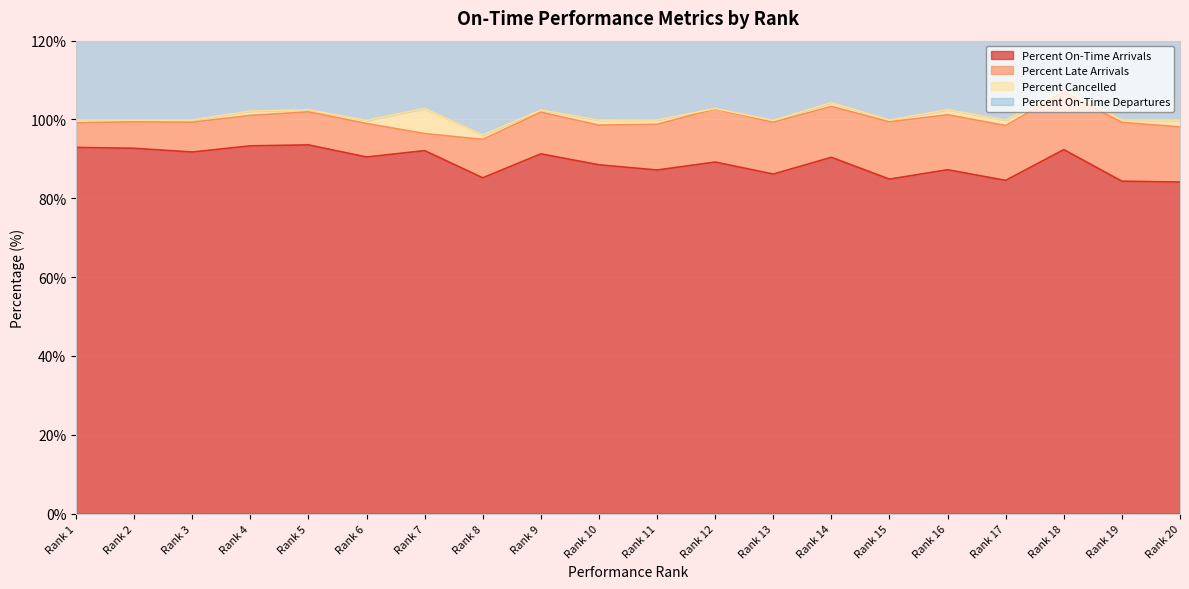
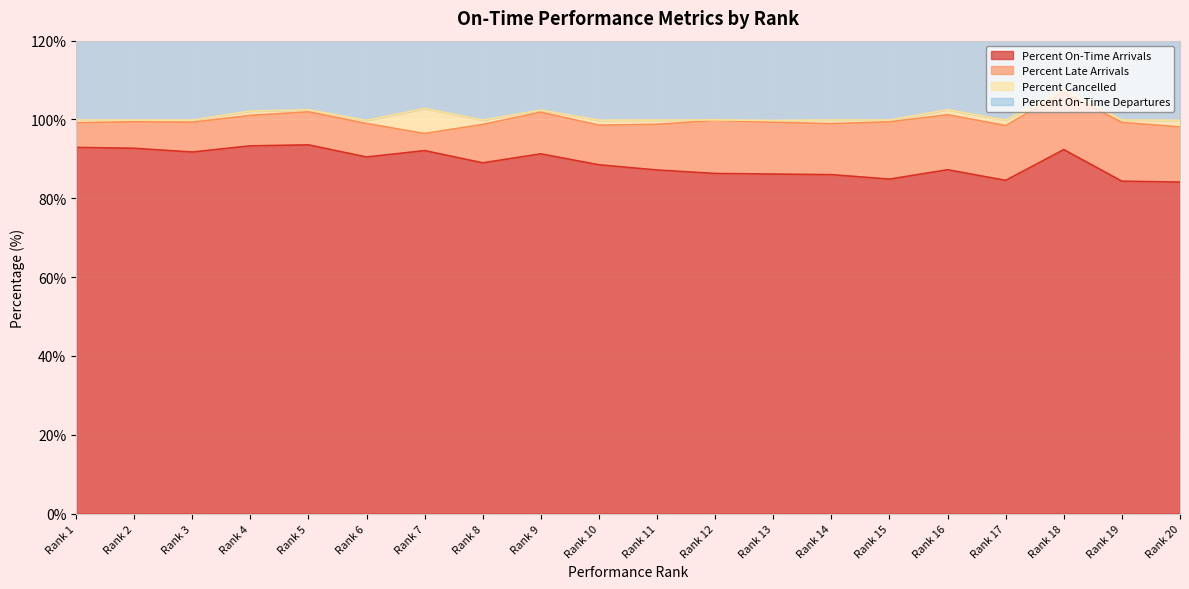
Percent On-Time Arrivals, Rank 8: 85% -> 89%
Percent On-Time Arrivals, Rank 12: 89% -> 86%
Percent On-Time Arrivals, Rank 14: 90% -> 86%
